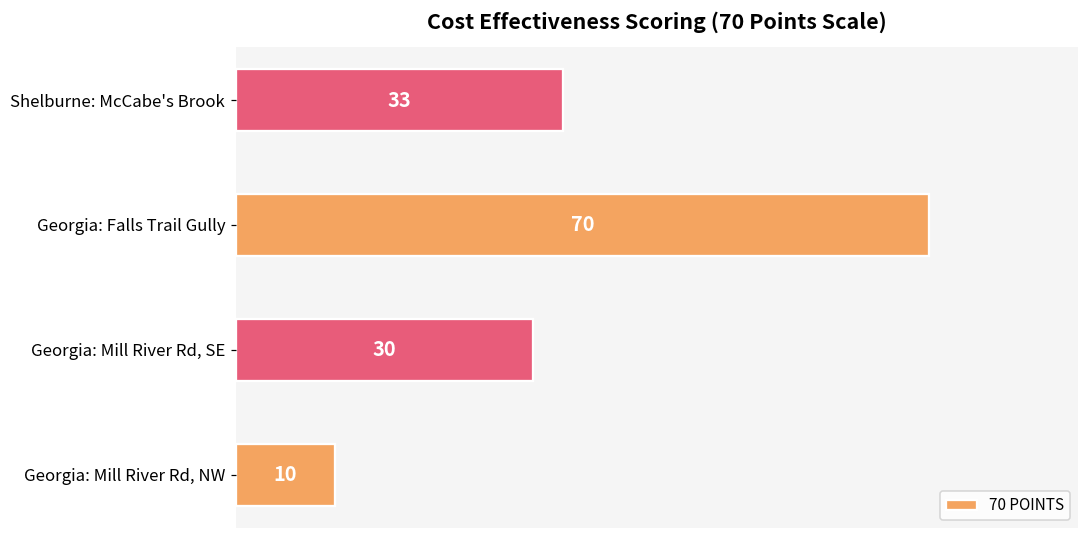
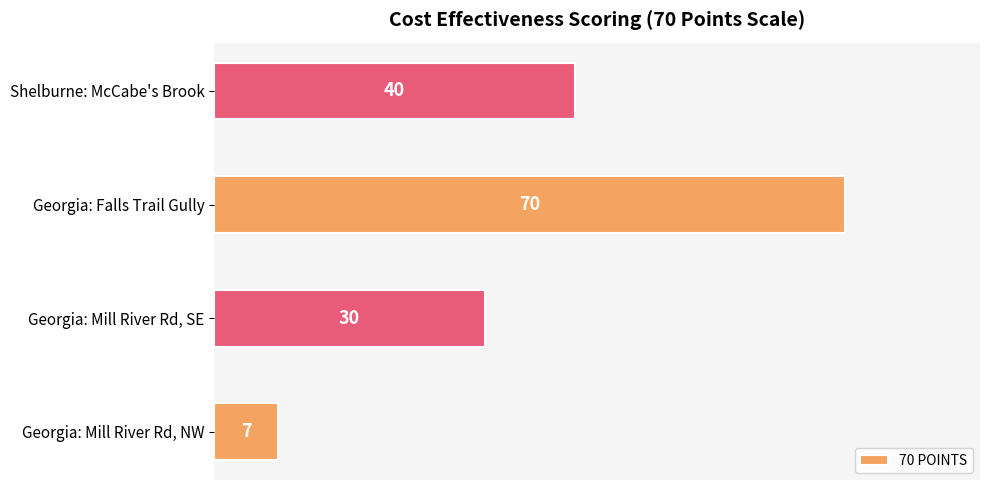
Shelburne: McCabe's Brook: 33 -> 40
Georgia: Mill River Rd, NW: 10 -> 7
